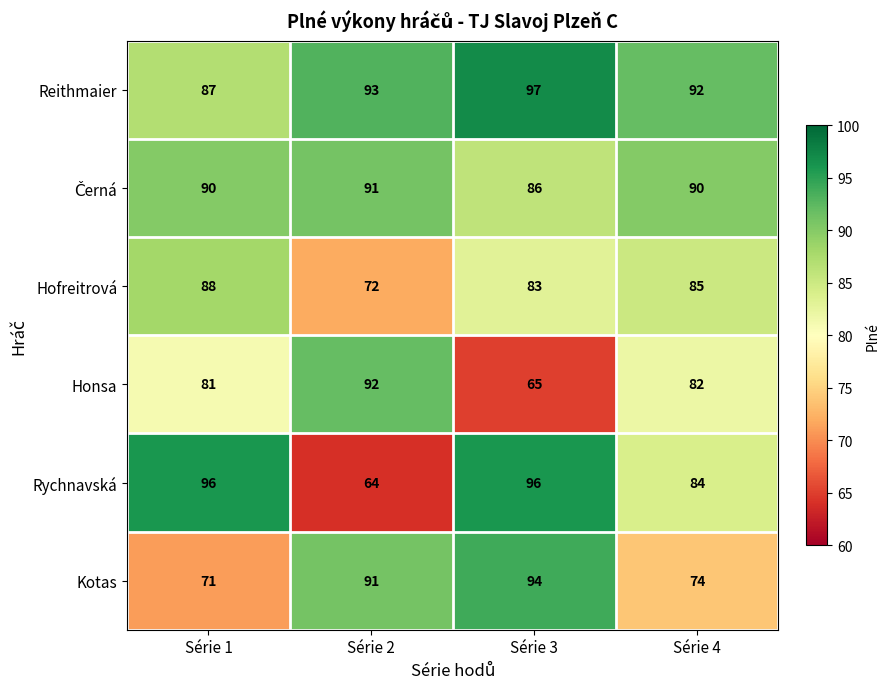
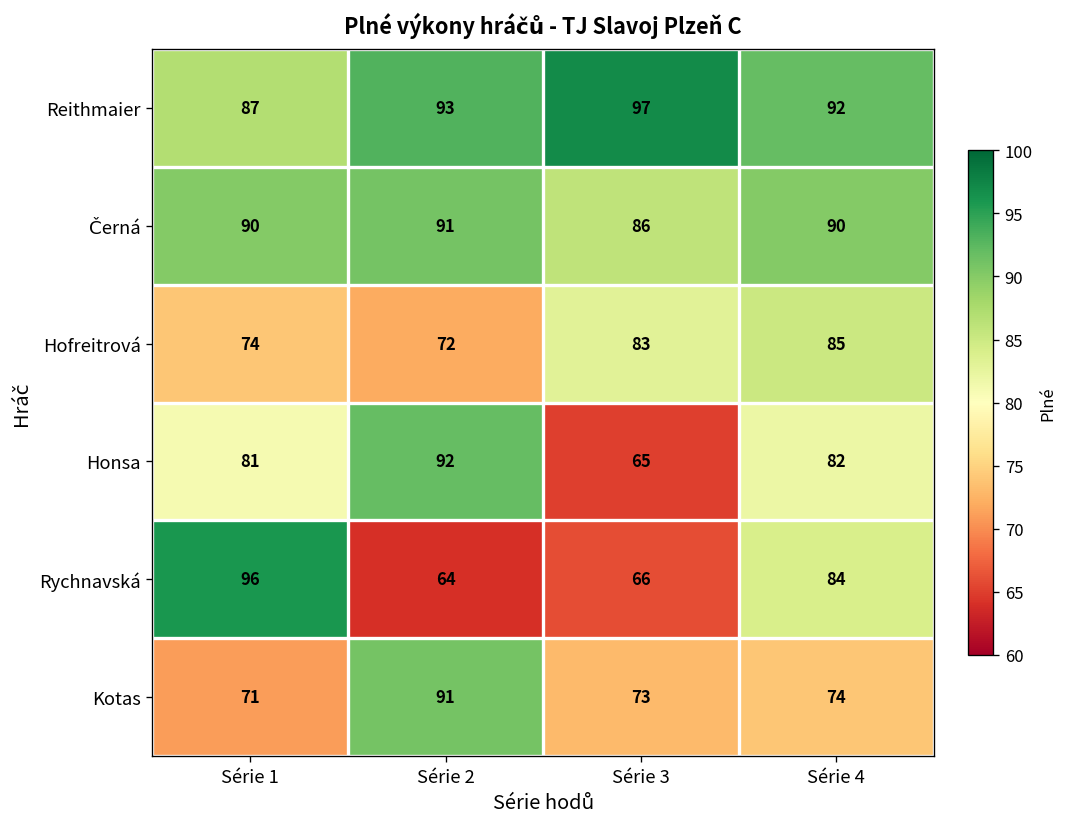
Hofreitrová, Série 1: 88 -> 74
Rychnavská, Série 3: 96 -> 66
Kotas, Série 3: 94 -> 73
